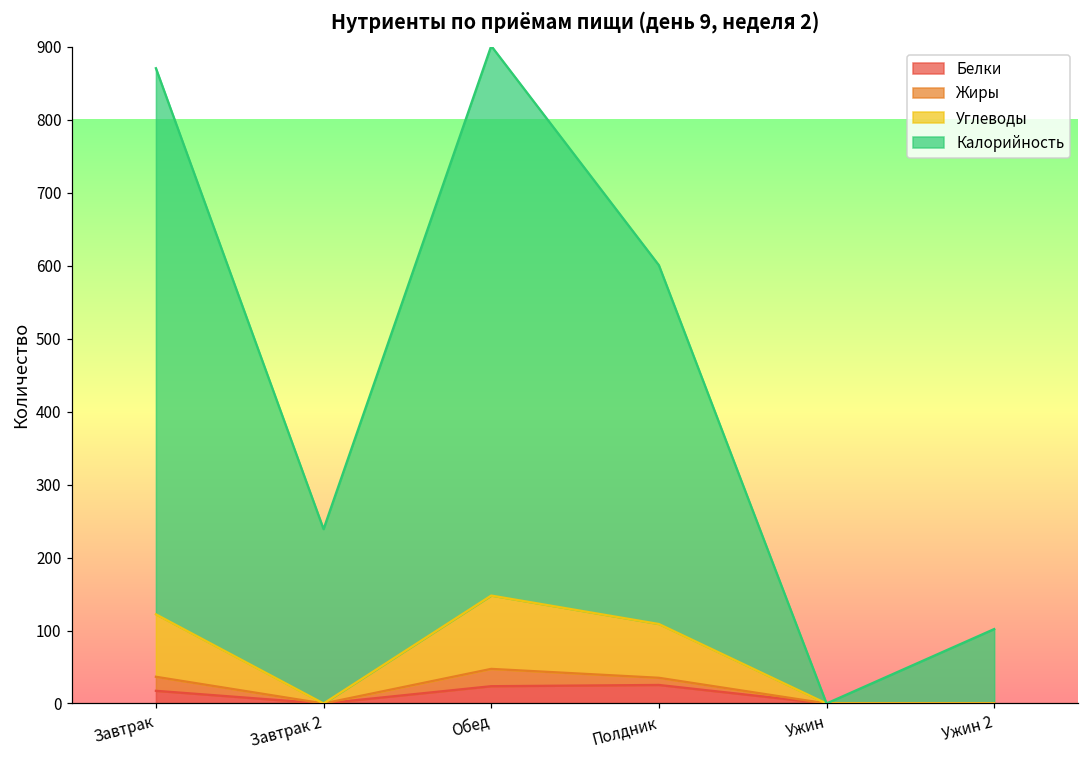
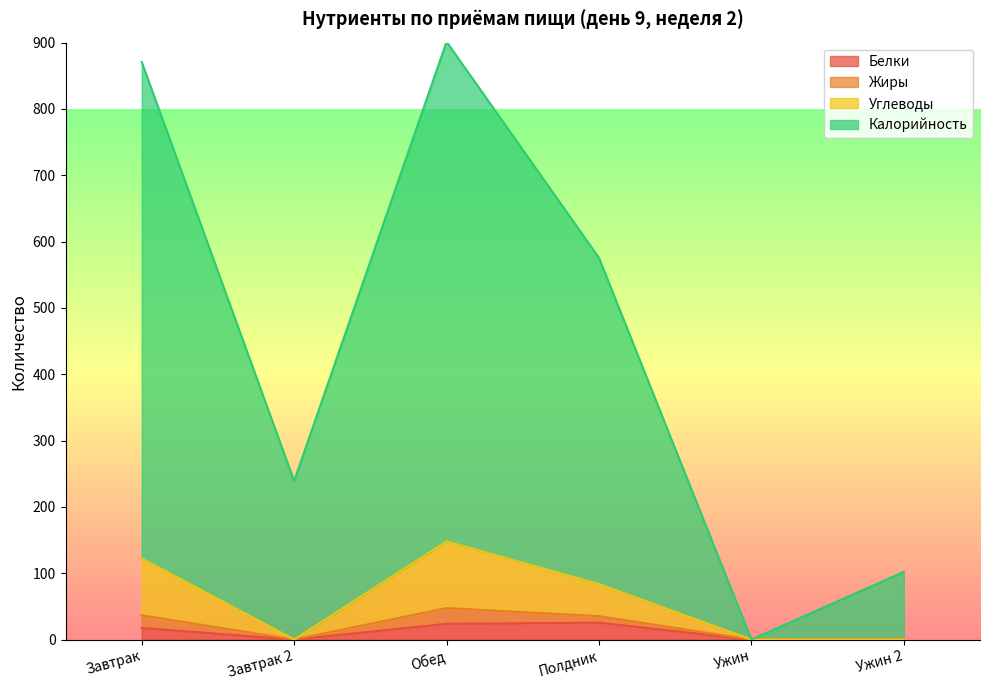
Углеводы, Полдник: 70 -> 50
